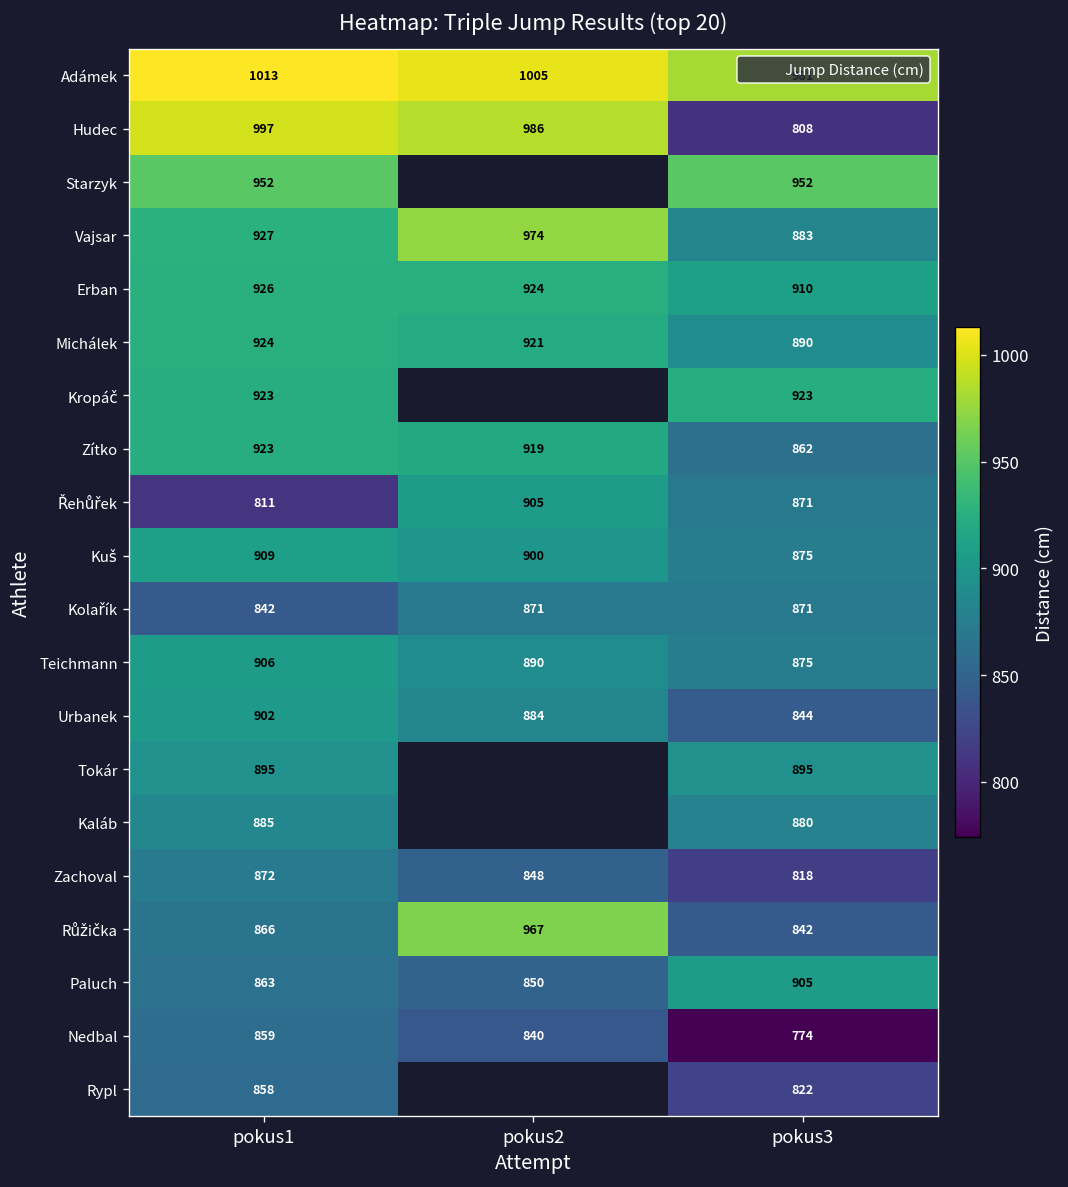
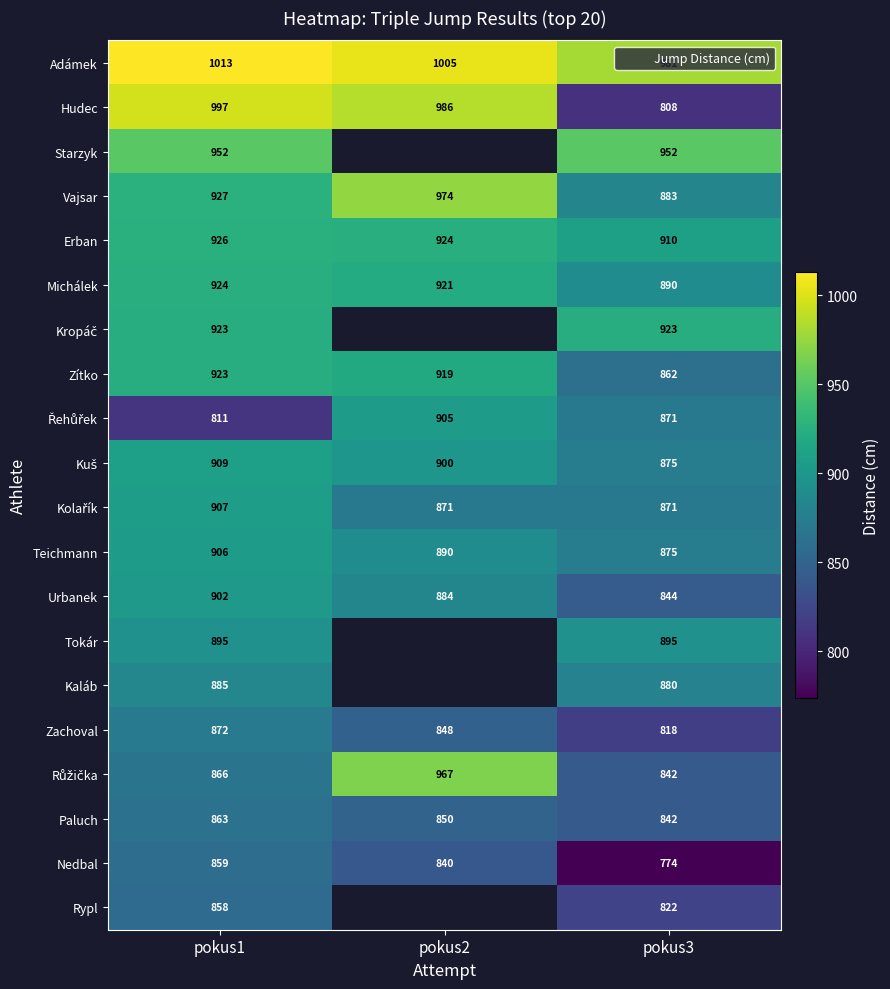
Kolařík, pokus1: 842 -> 907
Paluch, pokus3: 905 -> 842
